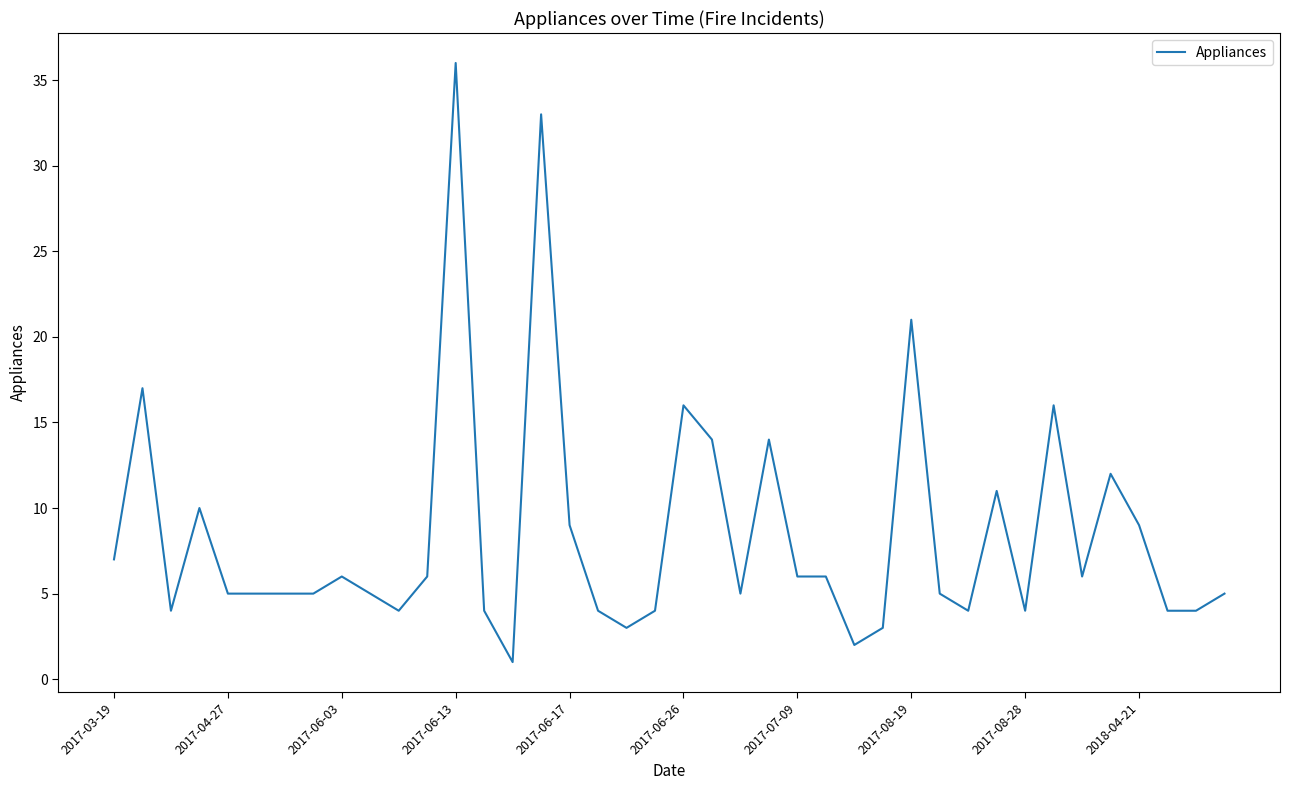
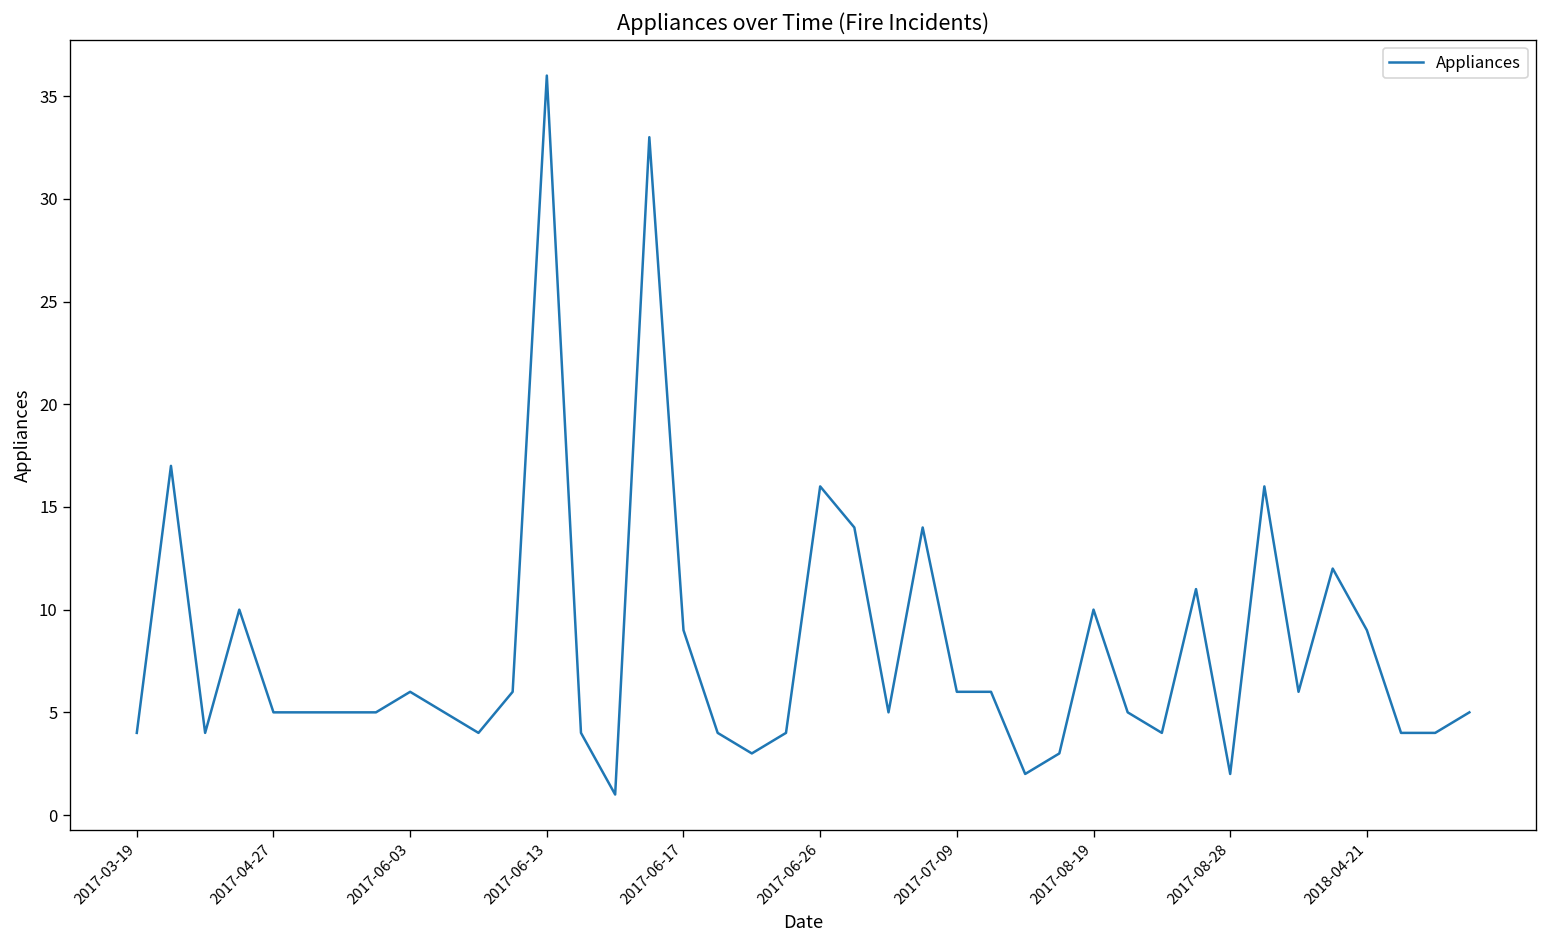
2017-03-19: 7 -> 4
2017-08-19: 21 -> 10
2017-08-28: 4 -> 2
